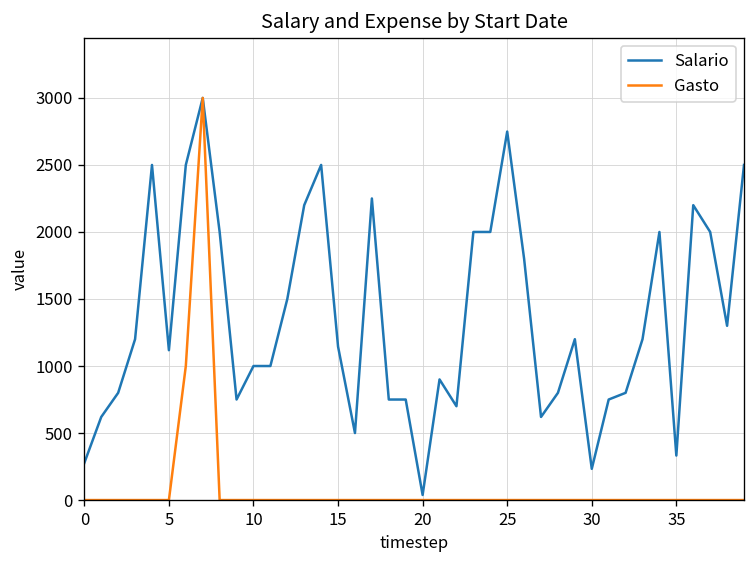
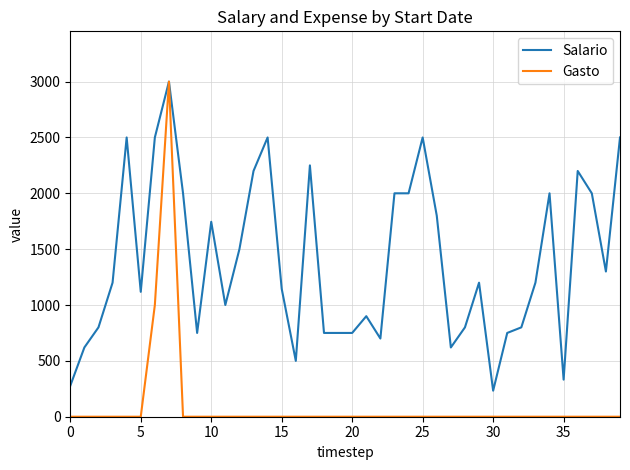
Salario, 10: 1000 -> 1750
Salario, 20: 40 -> 750
Salario, 25: 2750 -> 2500
